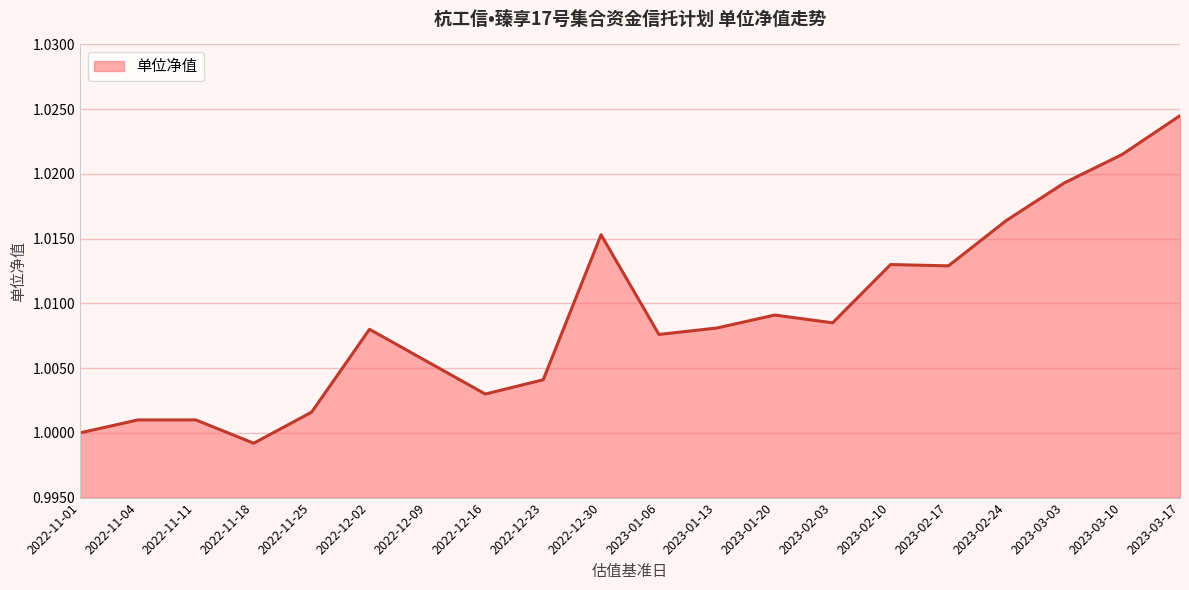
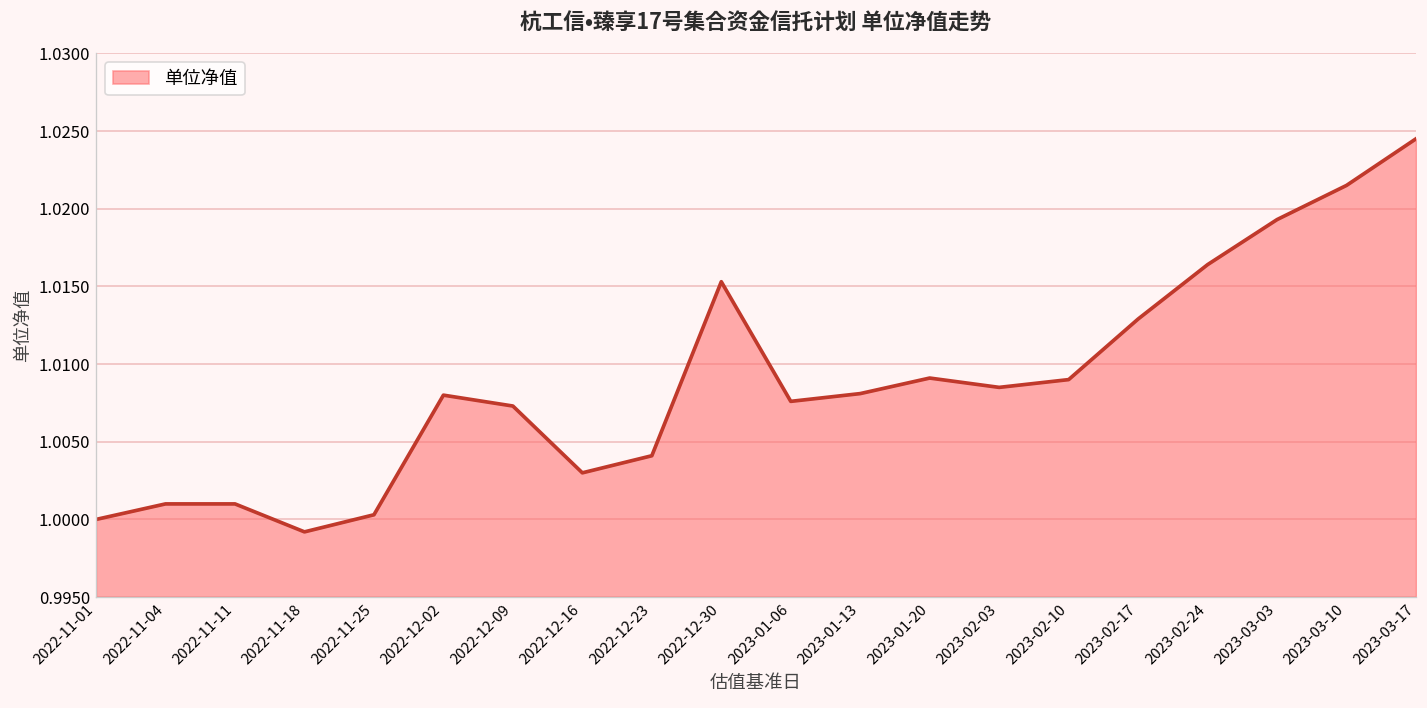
2022-11-25: 1.0016 -> 1.0003
2022-12-09: 1.0055 -> 1.0073
2023-02-10: 1.013 -> 1.009
